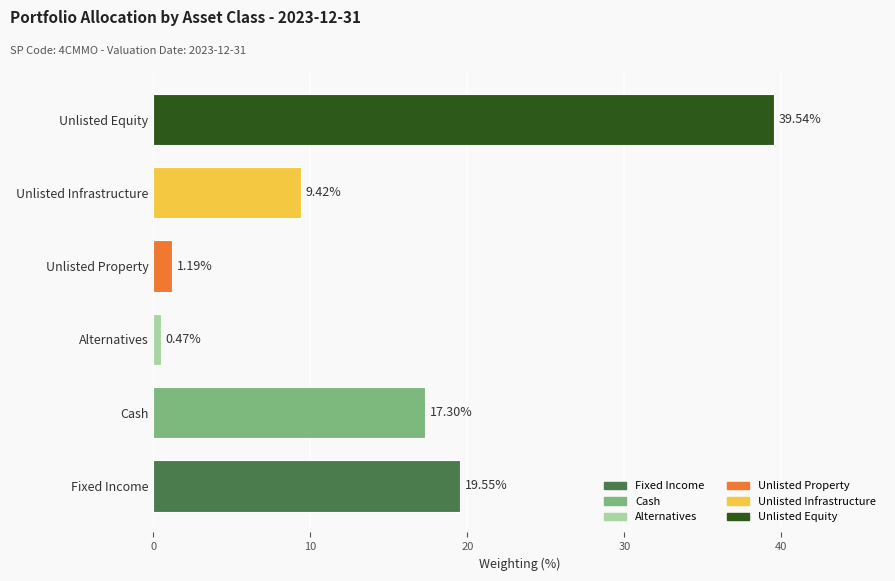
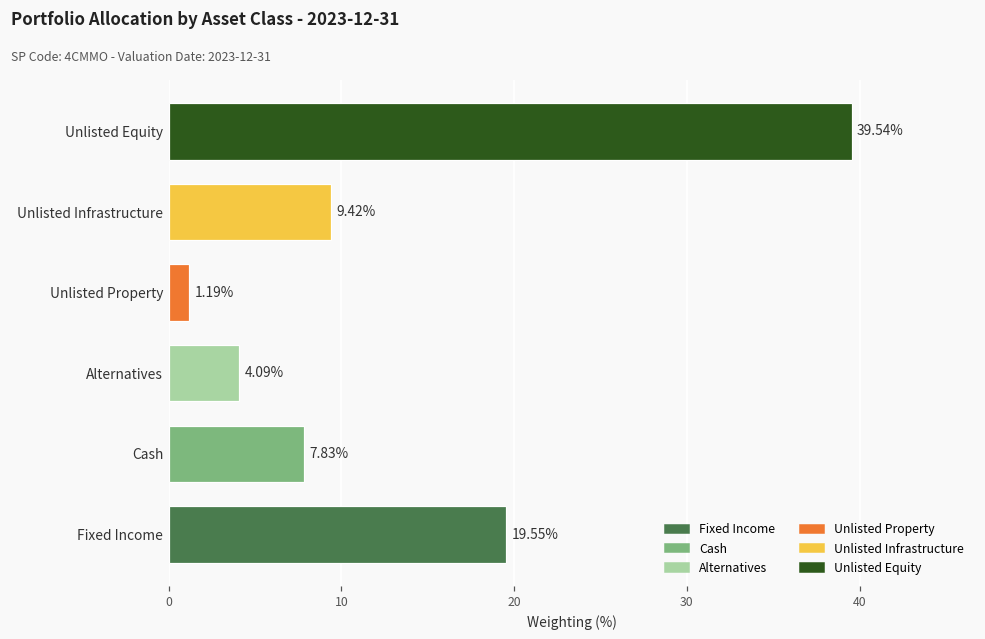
Alternatives: 0.47% -> 4.09%
Cash: 17.30% -> 7.83%
